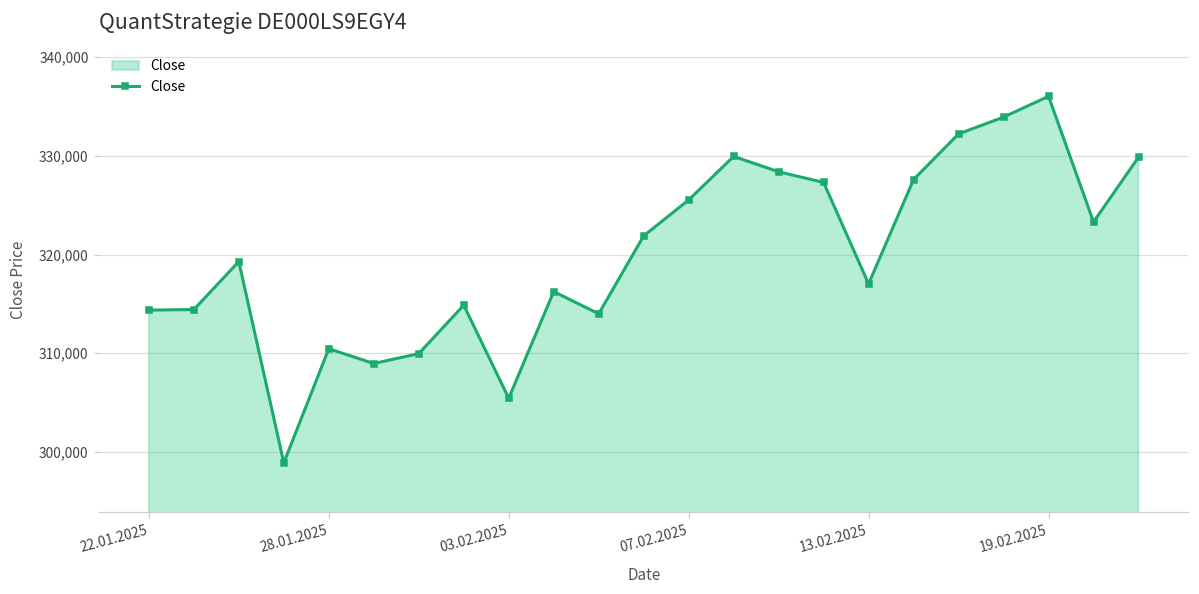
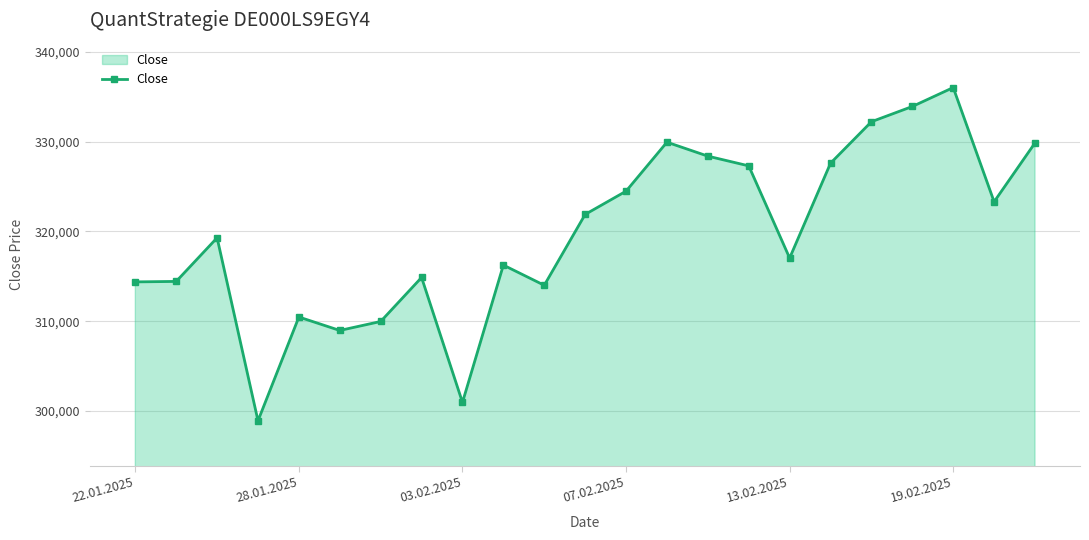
03.02.2025: 305,000 -> 301,000
07.02.2025: 326,000 -> 324,000
